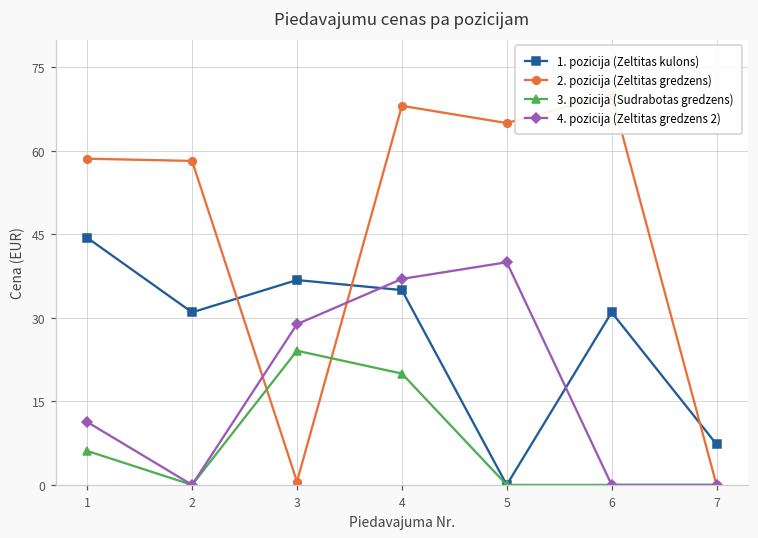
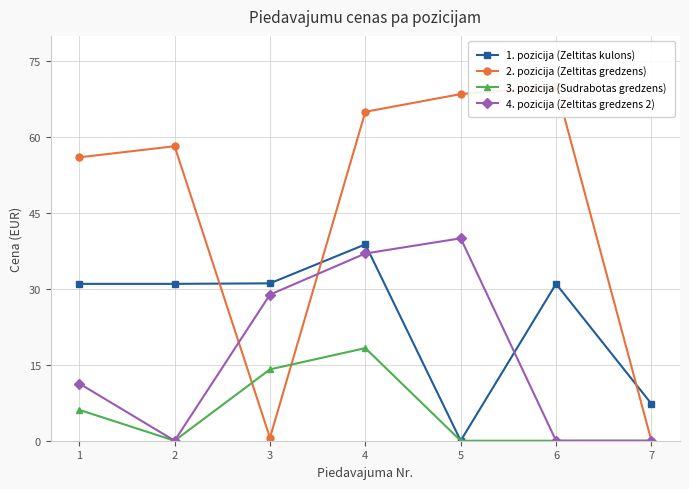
1. pozicija (Zeltitas kulons), 1: 44 -> 31
2. pozicija (Zeltitas gredzens), 1: 59 -> 56
1. pozicija (Zeltitas kulons), 3: 37 -> 31
3. pozicija (Sudrabotas gredzens), 3: 24 -> 14
1. pozicija (Zeltitas kulons), 4: 35 -> 39
2. pozicija (Zeltitas gredzens), 4: 68 -> 65
3. pozicija (Sudrabotas gredzens), 4: 20 -> 18
2. pozicija (Zeltitas gredzens), 5: 65 -> 69
